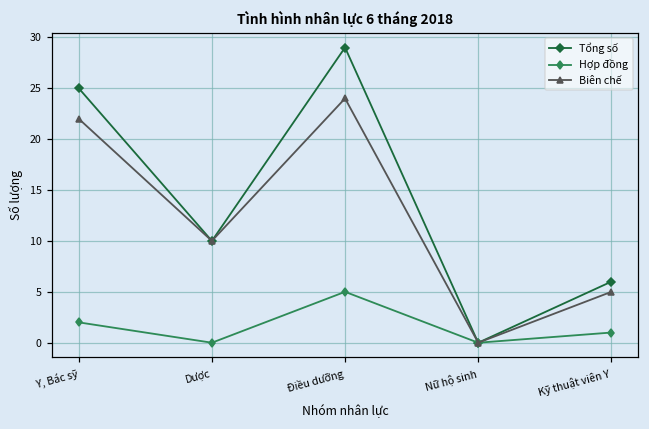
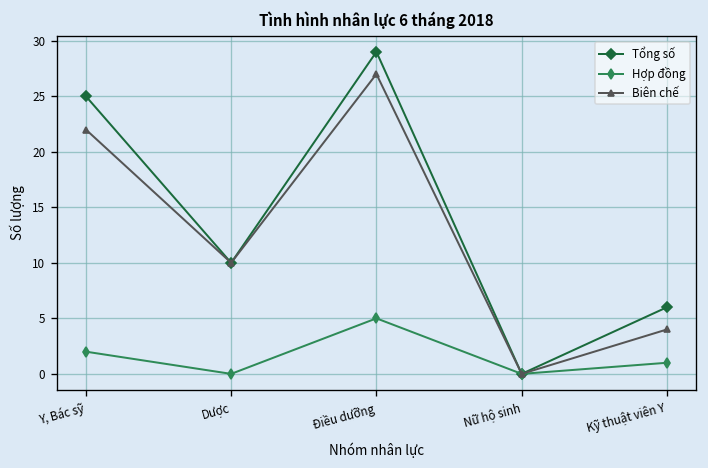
Biên chế, Điều dưỡng: 24 -> 27
Biên chế, Kỹ thuật viên Y: 5 -> 4
